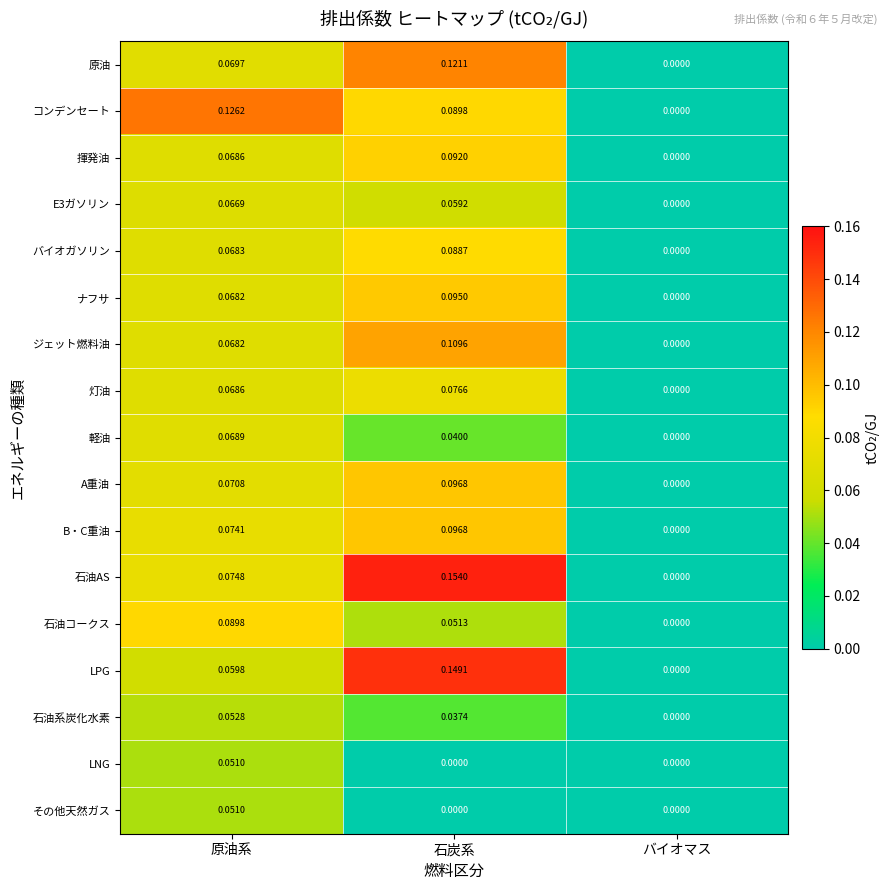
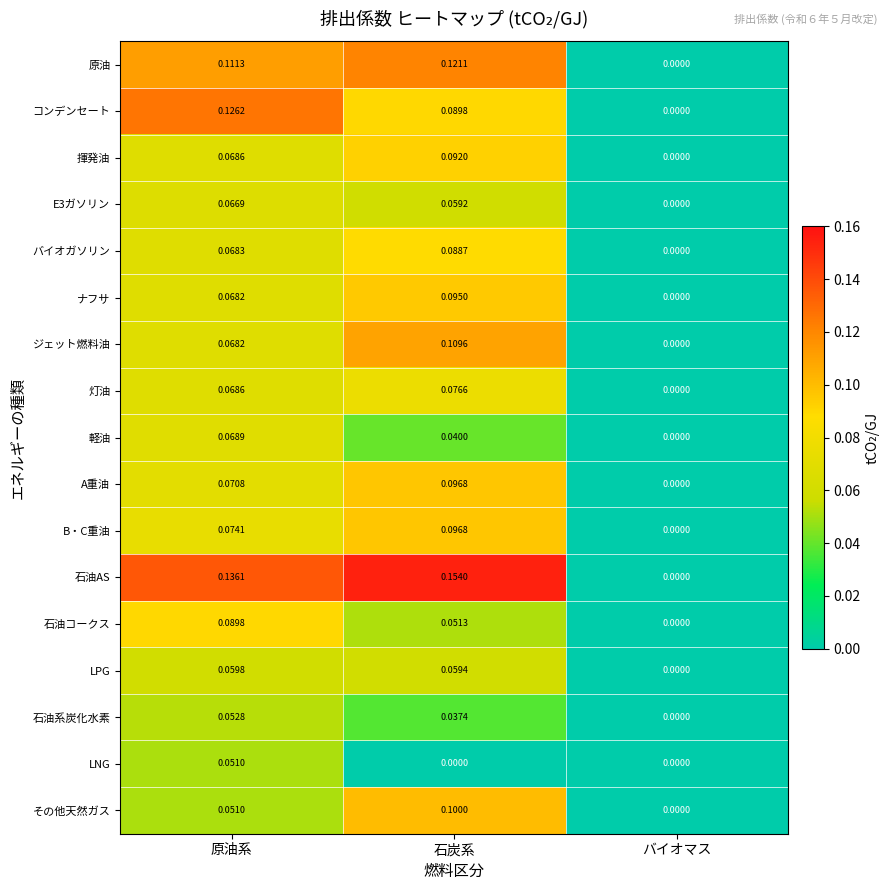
原油, 原油系: 0.0697 -> 0.1113
石油AS, 原油系: 0.0748 -> 0.1361
LPG, 石炭系: 0.1491 -> 0.0594
その他天然ガス, 石炭系: 0.0000 -> 0.1000
